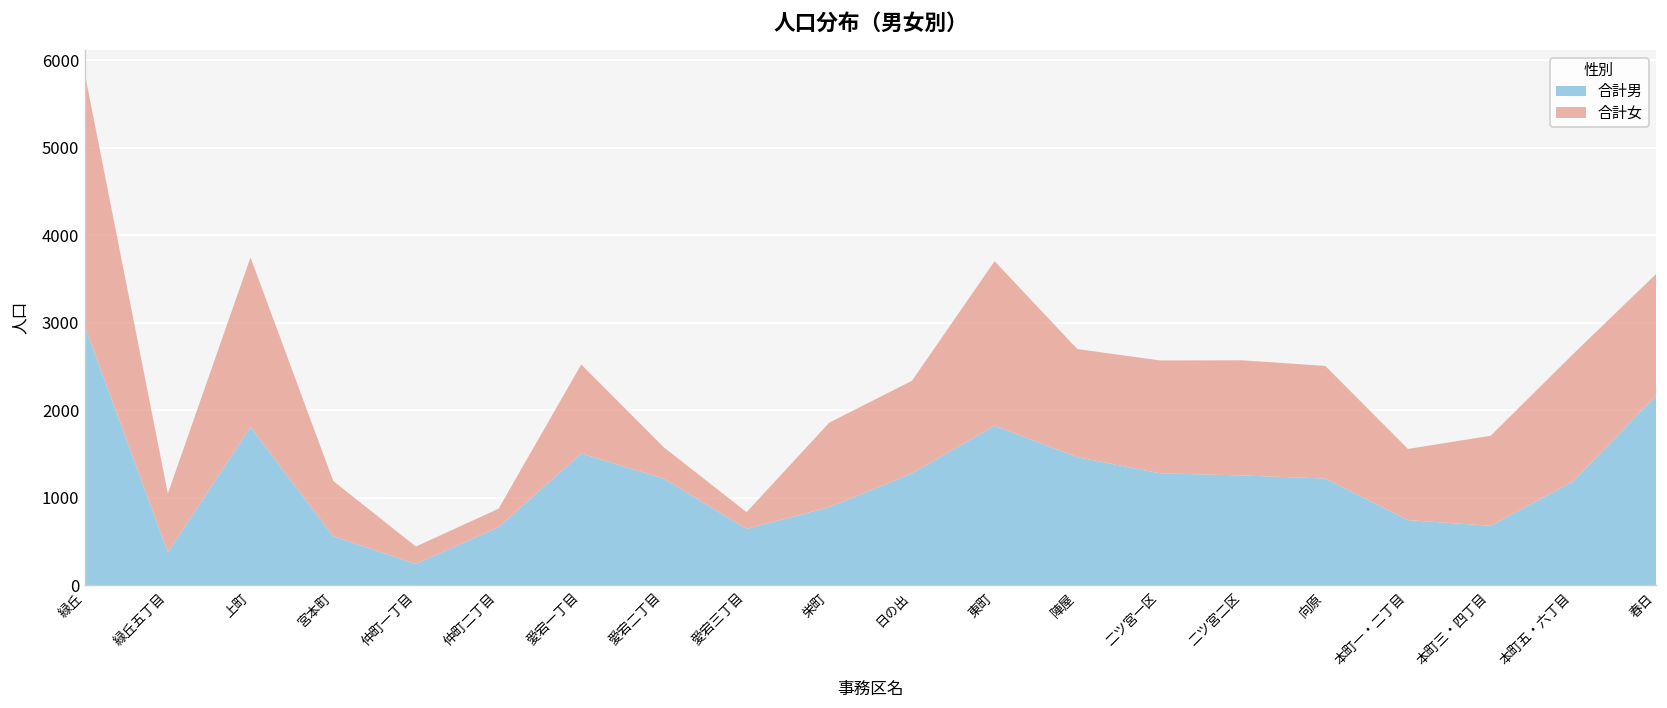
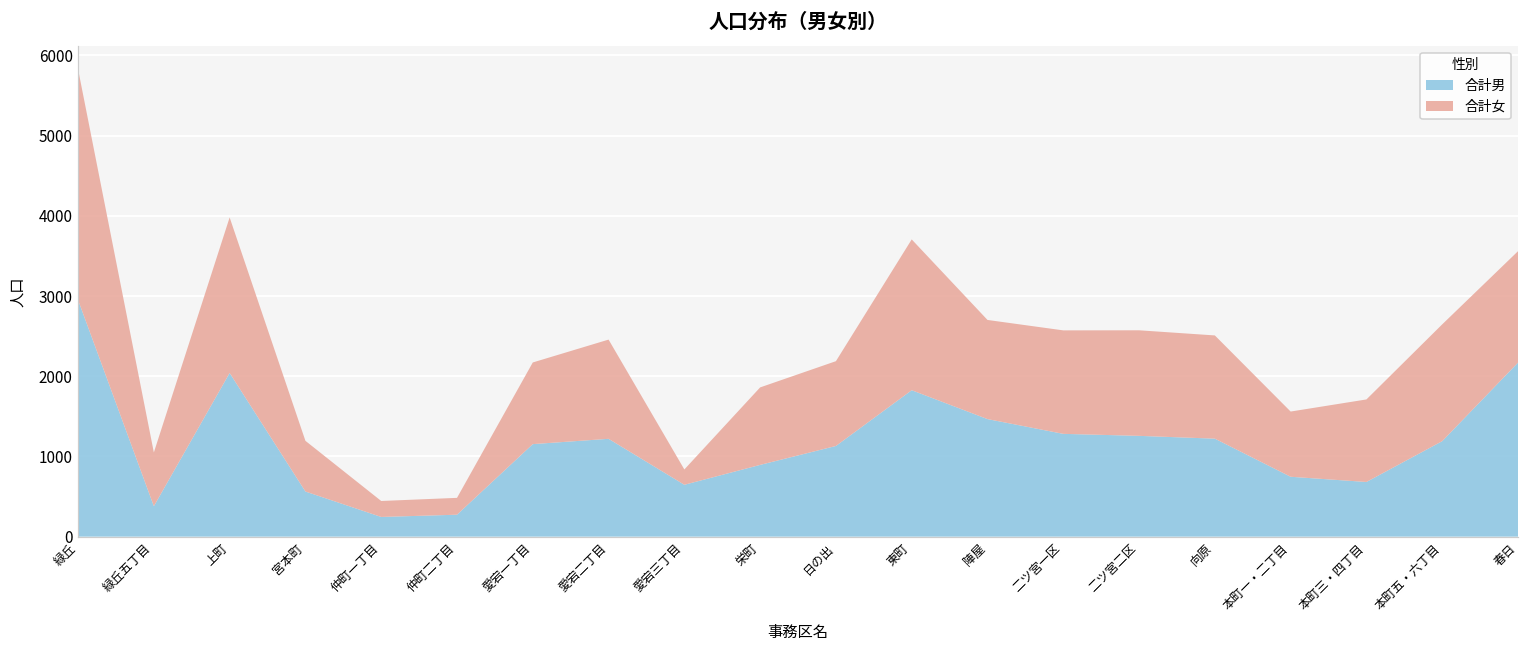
合計男, 上町: 1800 -> 2000
合計男, 仲町二丁目: 700 -> 300
合計男, 愛宕一丁目: 1500 -> 1200
合計女, 愛宕二丁目: 400 -> 1200
合計男, 日の出: 1300 -> 1100
